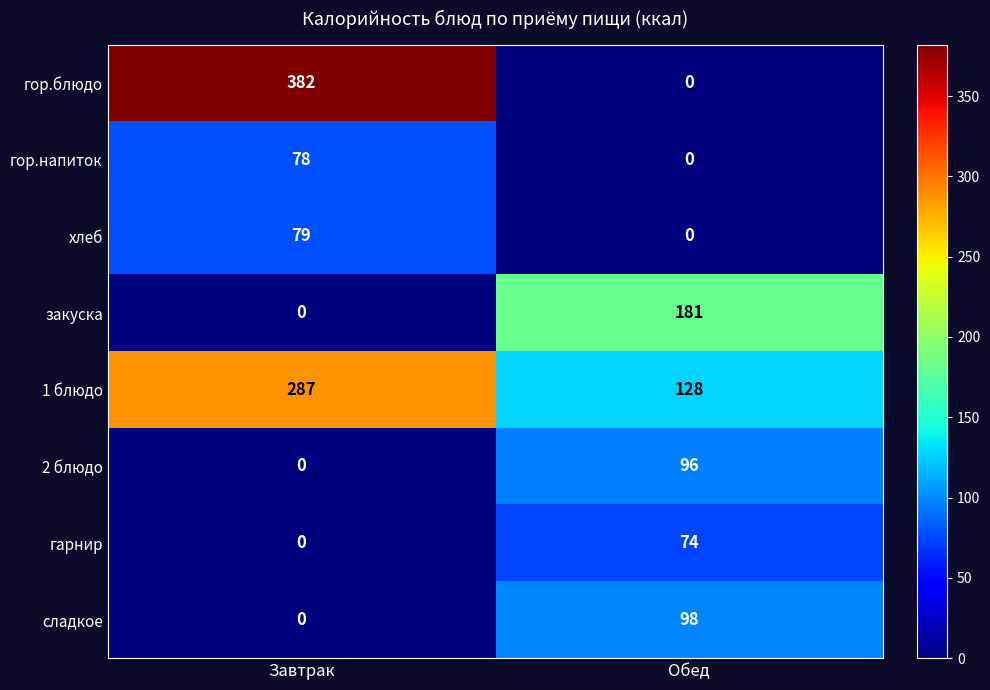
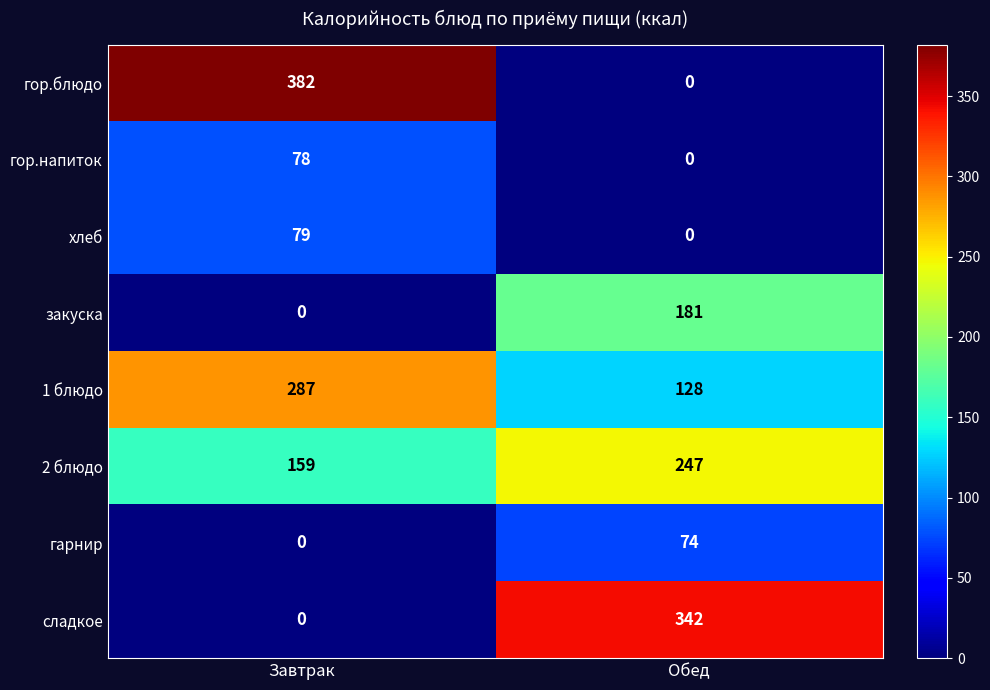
2 блюдо, Завтрак: 0 -> 159
2 блюдо, Обед: 96 -> 247
сладкое, Обед: 98 -> 342
